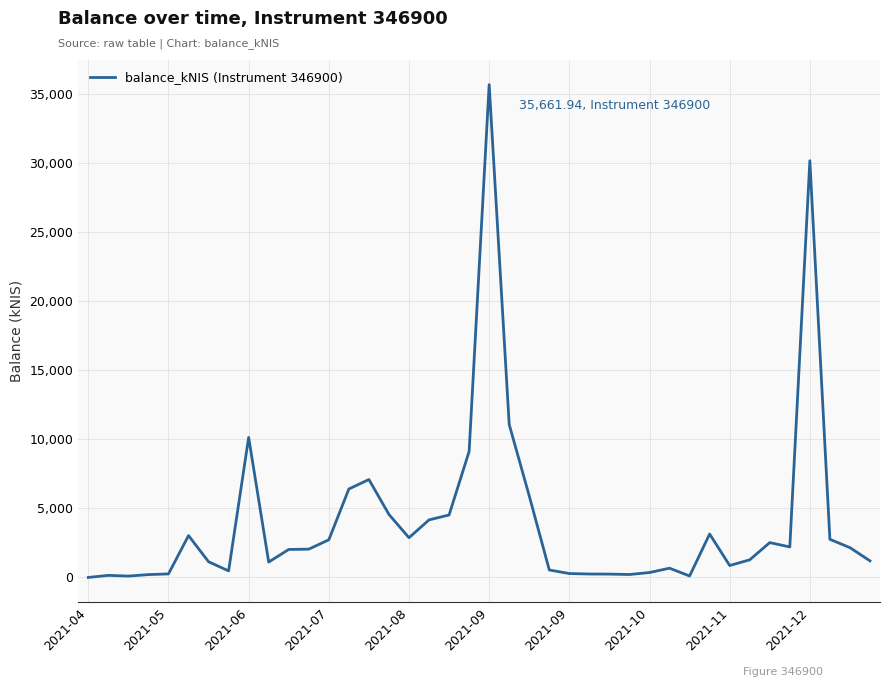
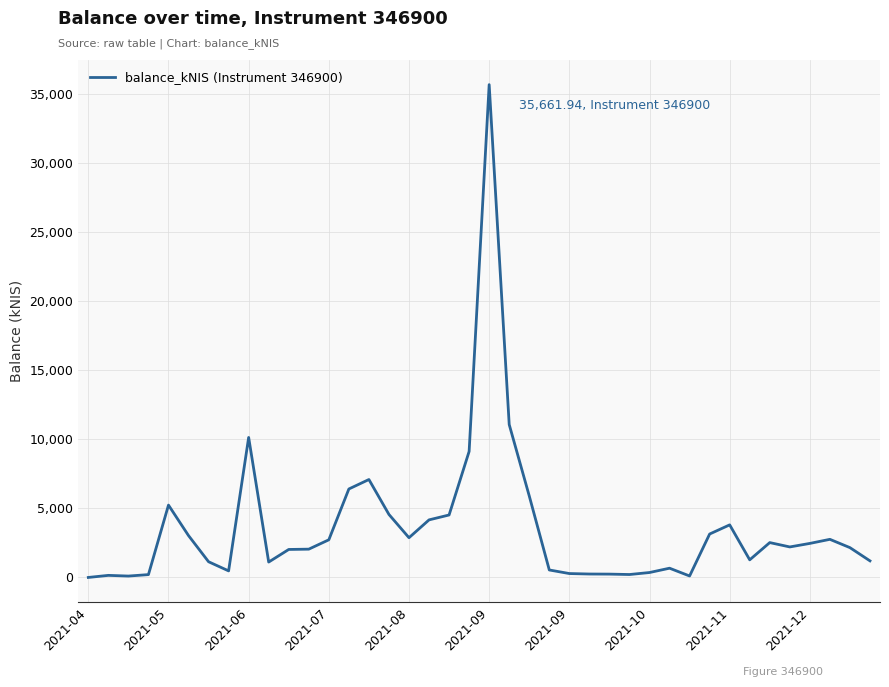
2021-05: 300 -> 5,200
2021-11: 900 -> 3,800
2021-12: 30,200 -> 2,500
